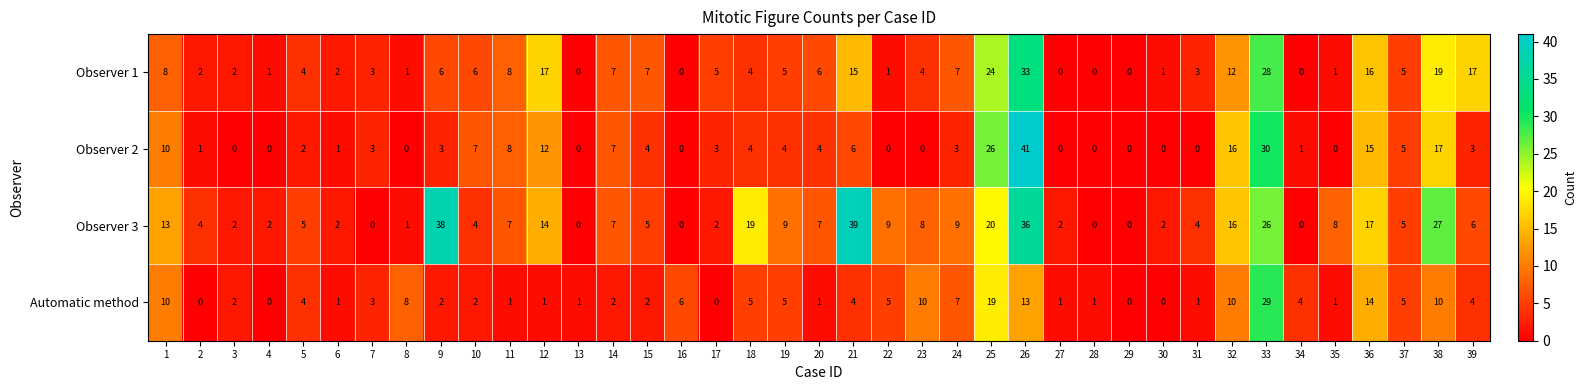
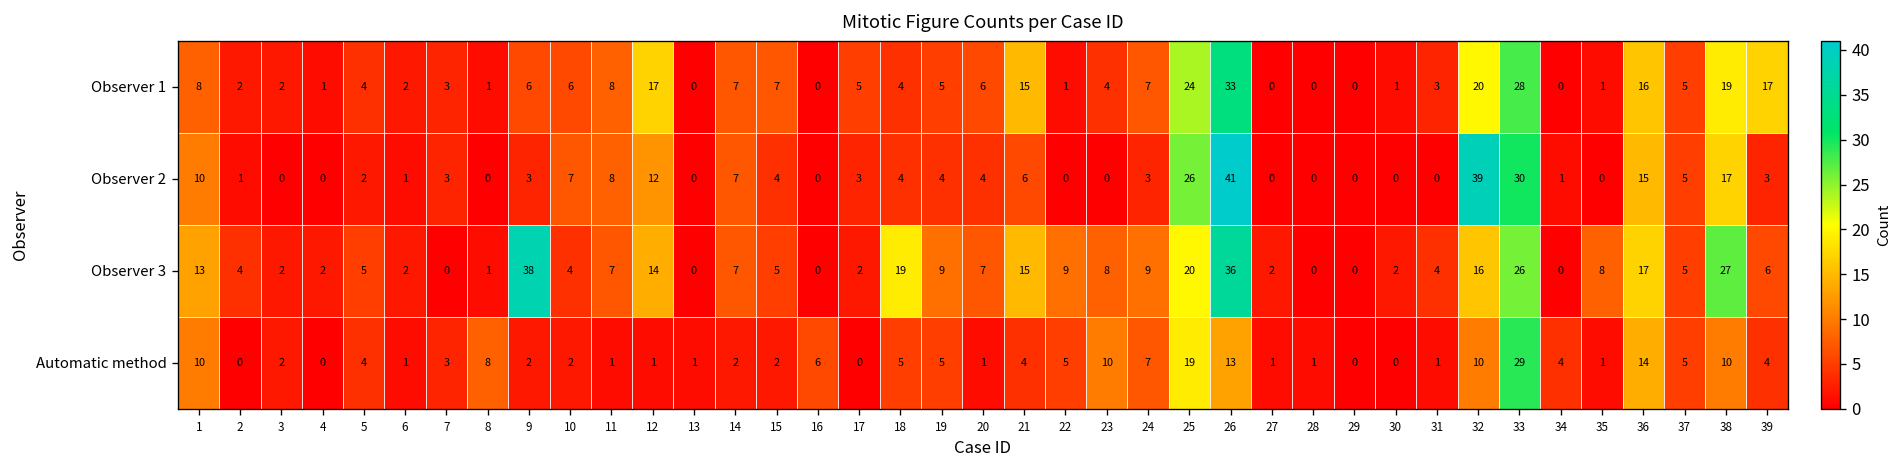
Observer 1, 32: 12 -> 20
Observer 2, 32: 16 -> 39
Observer 3, 21: 39 -> 15
